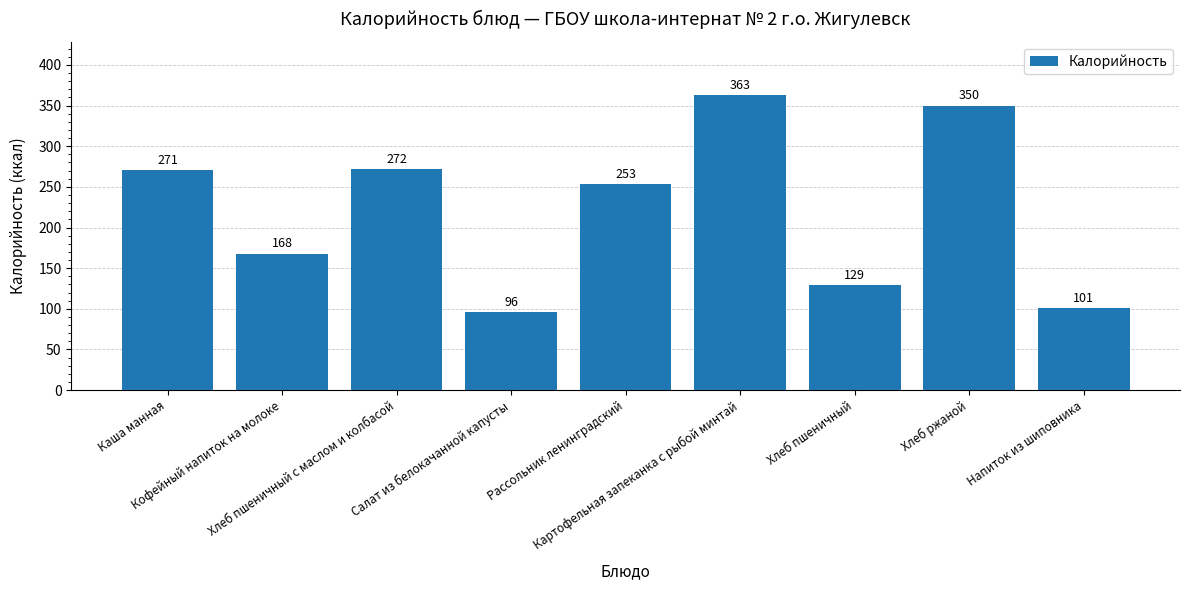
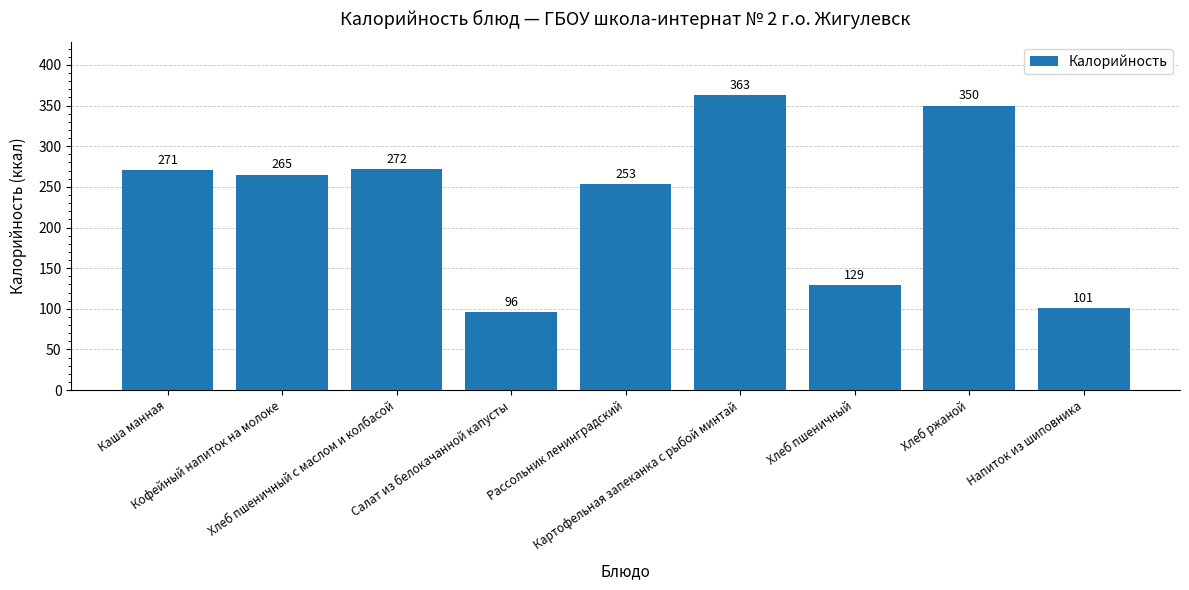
Кофейный напиток на молоке: 168 -> 265
